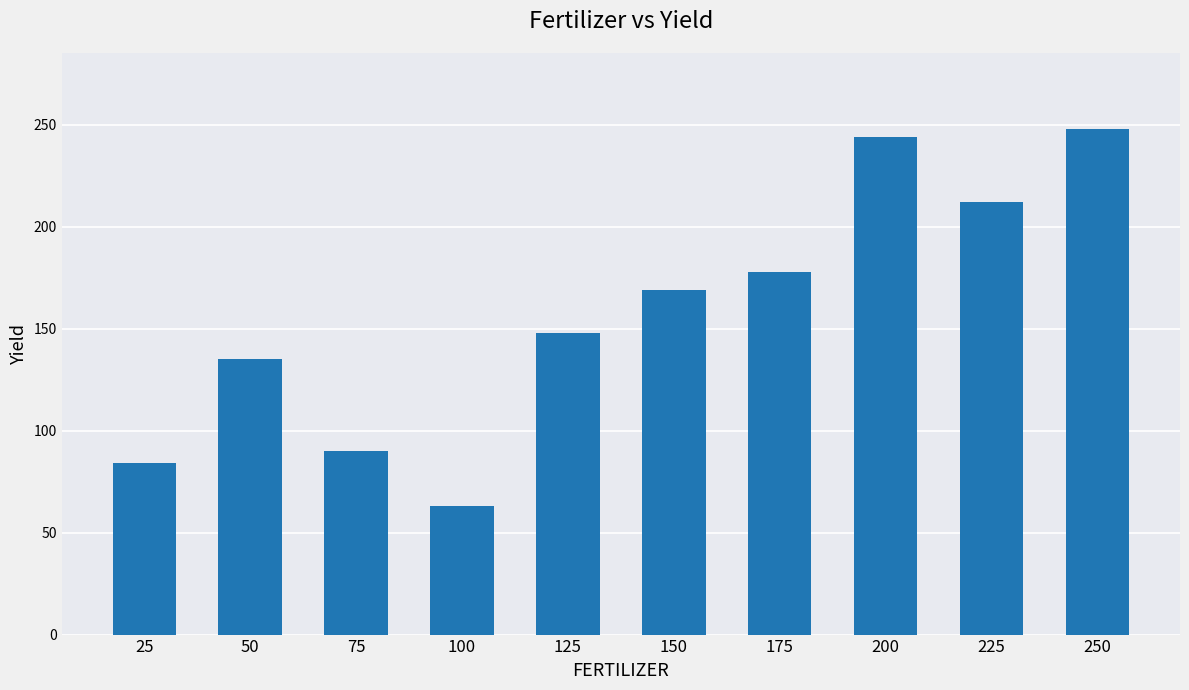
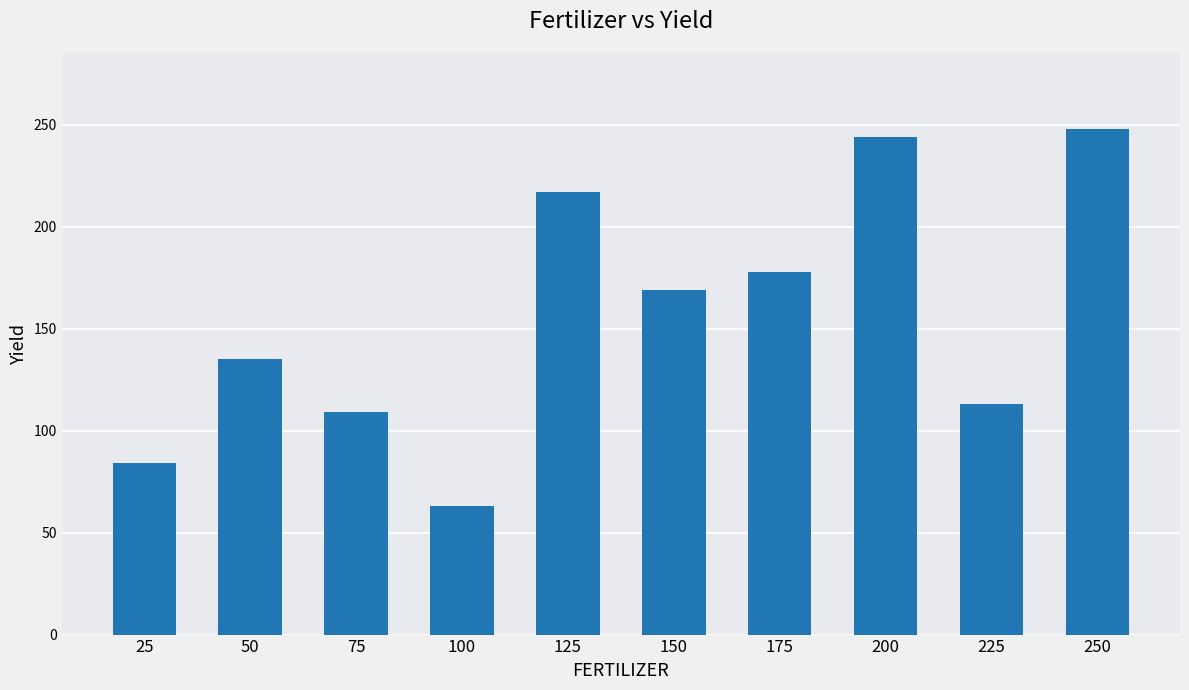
75: 90 -> 109
125: 148 -> 217
225: 212 -> 113
